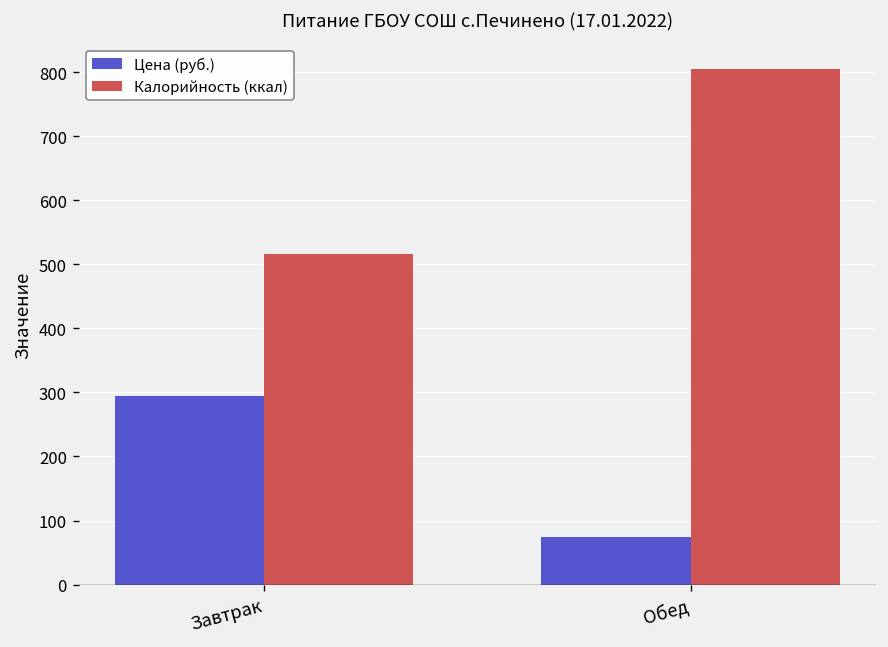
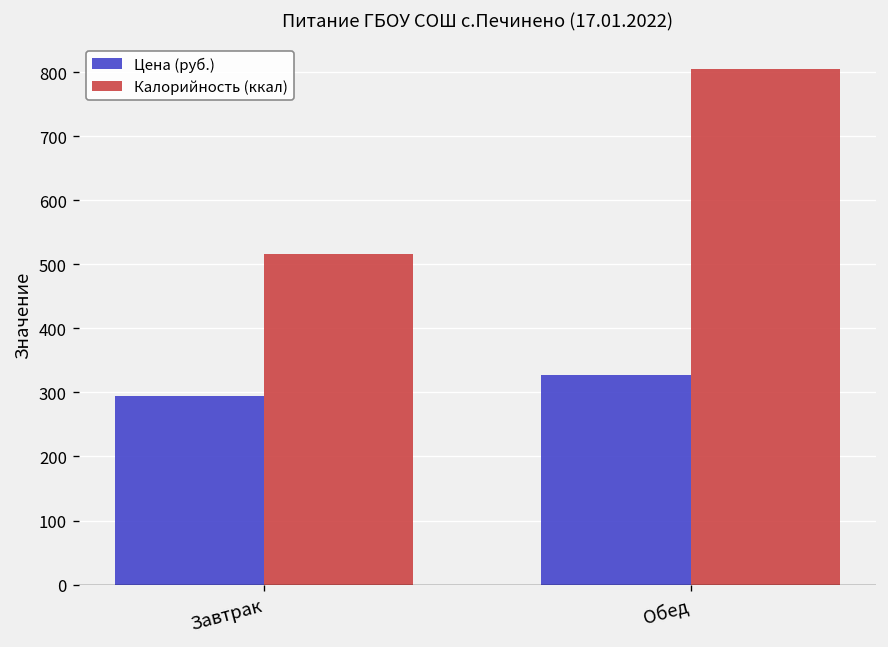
Цена (руб.), Обед: 70 -> 330
